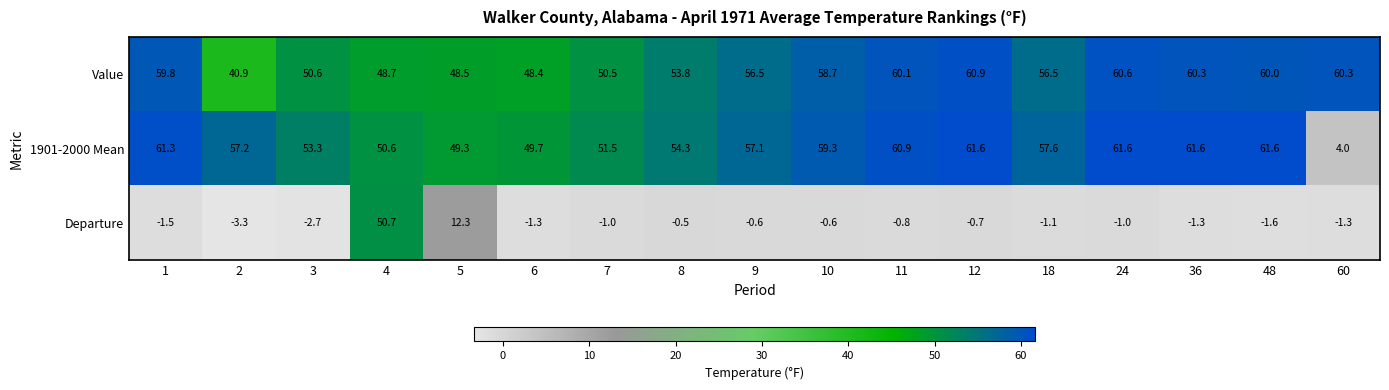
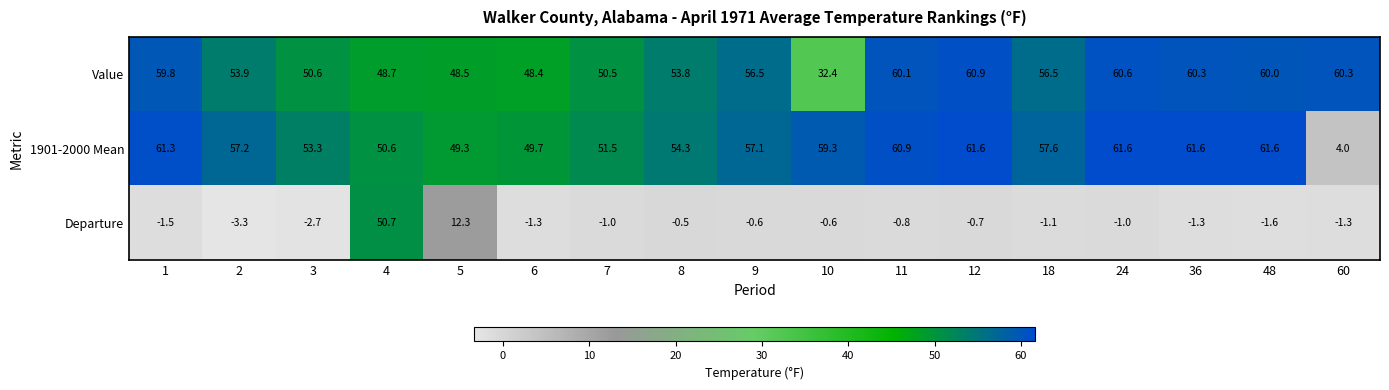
Value, 2: 40.9 -> 53.9
Value, 10: 58.7 -> 32.4
